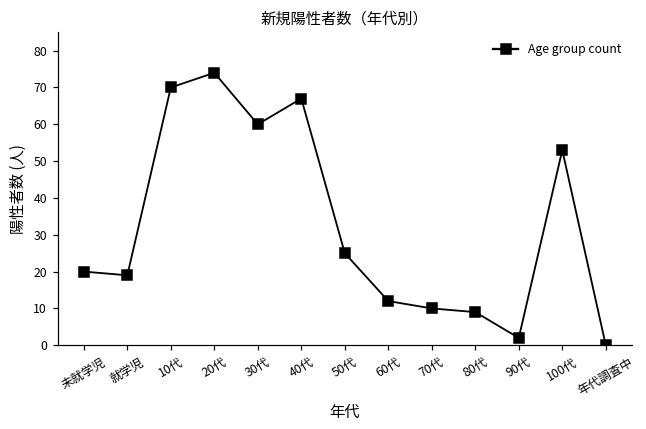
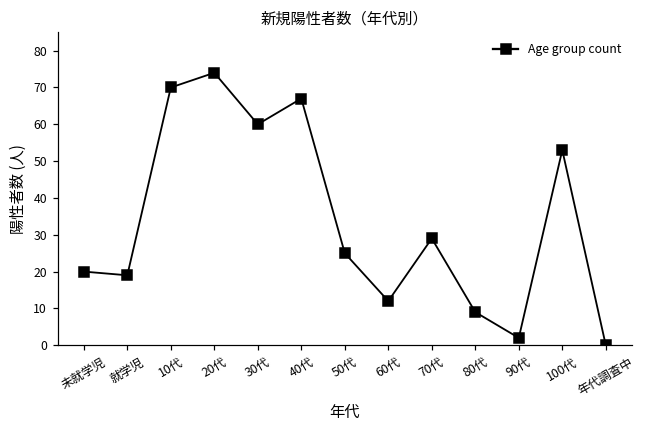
70代: 10 -> 29
